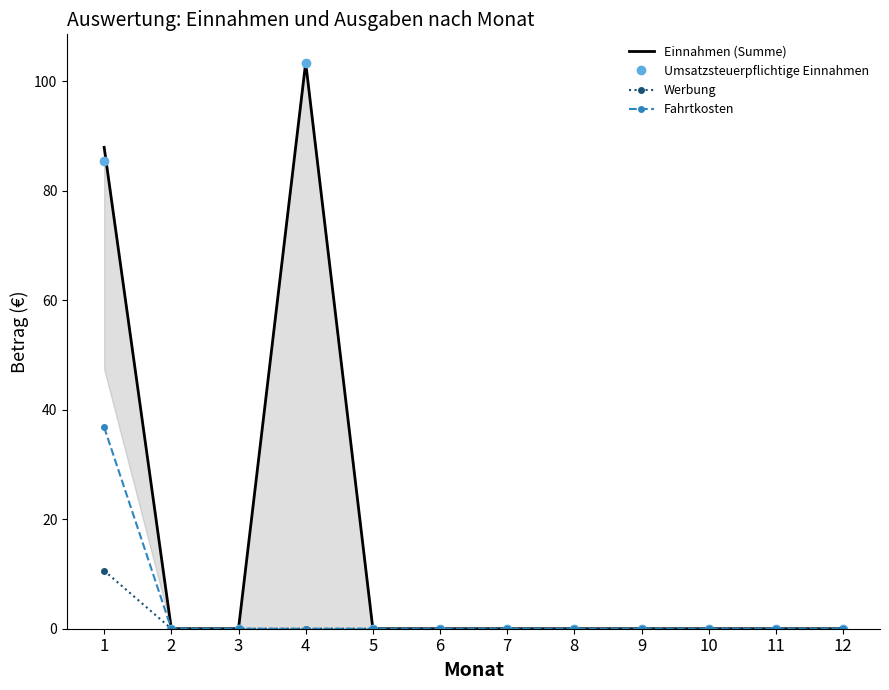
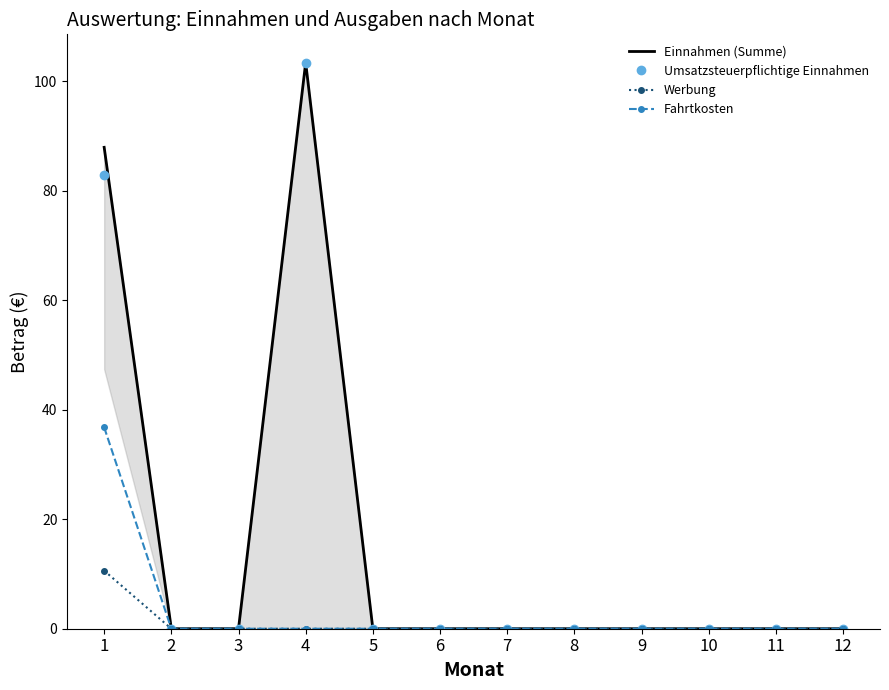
Umsatzsteuerpflichtige Einnahmen, 1: 85 -> 83
